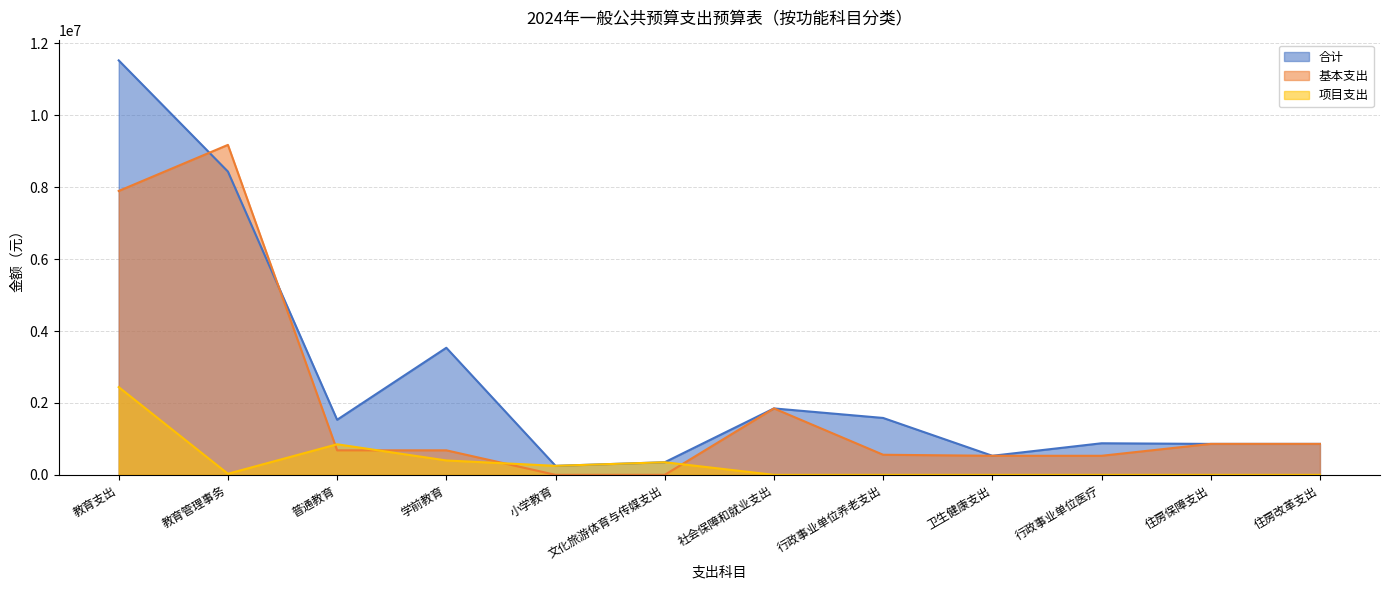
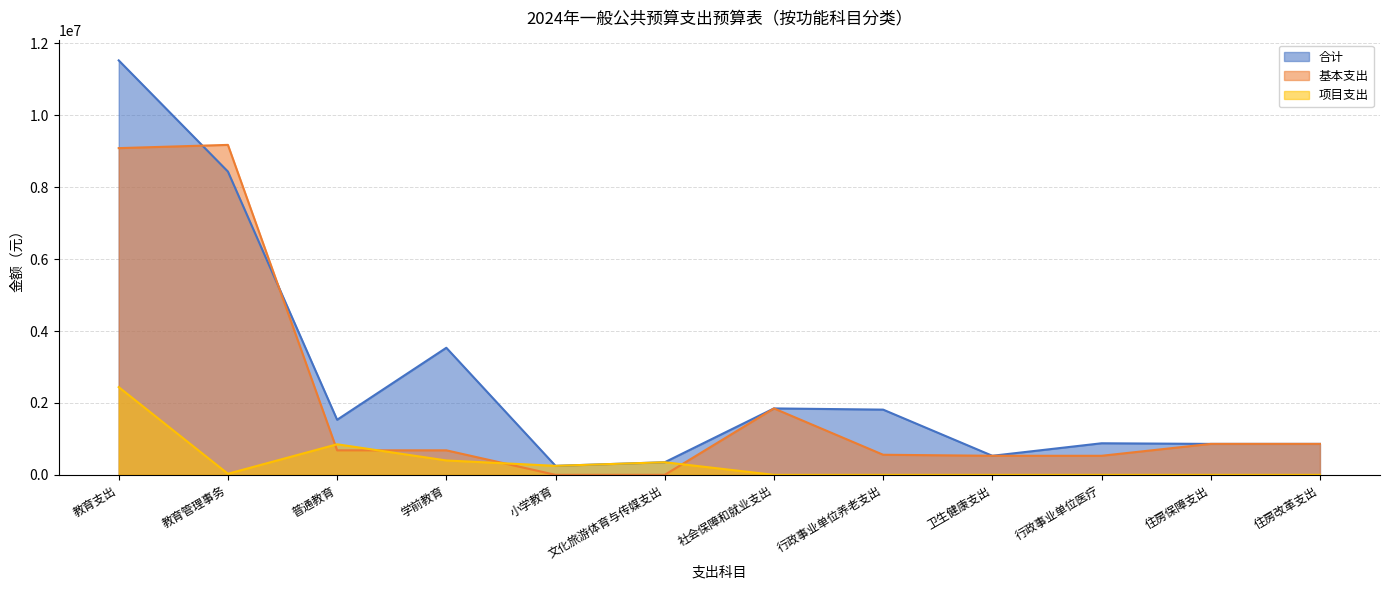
基本支出, 教育支出: 7900000 -> 9100000
合计, 行政事业单位养老支出: 1600000 -> 1800000
